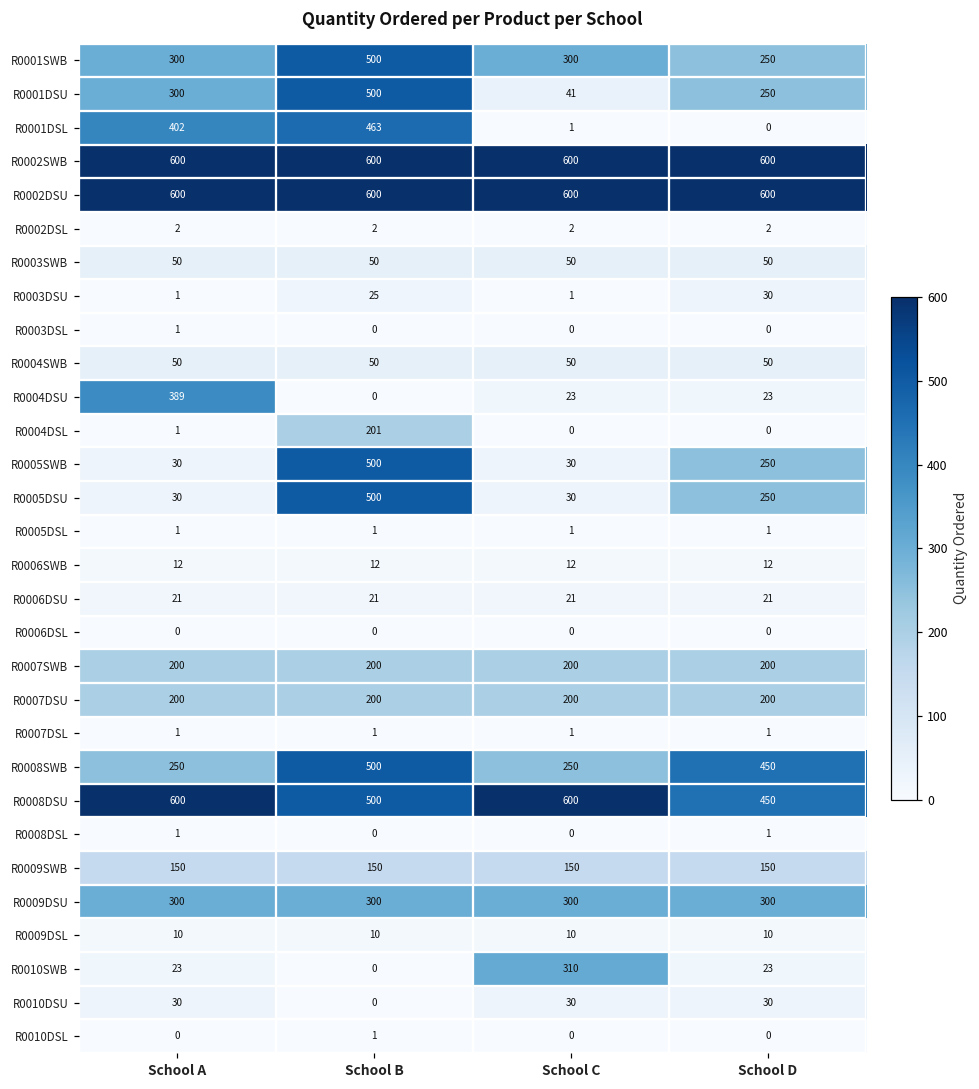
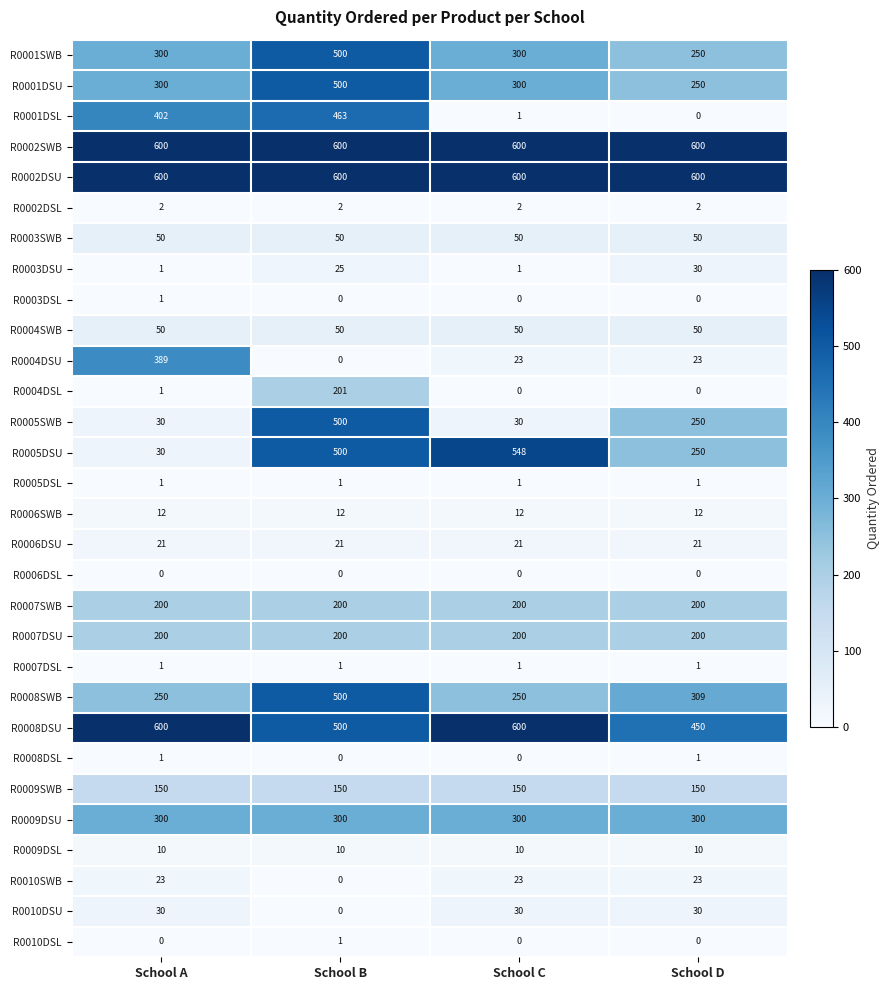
R0001DSU, School C: 41 -> 300
R0005DSU, School C: 30 -> 548
R0008SWB, School D: 450 -> 309
R0010SWB, School C: 310 -> 23
